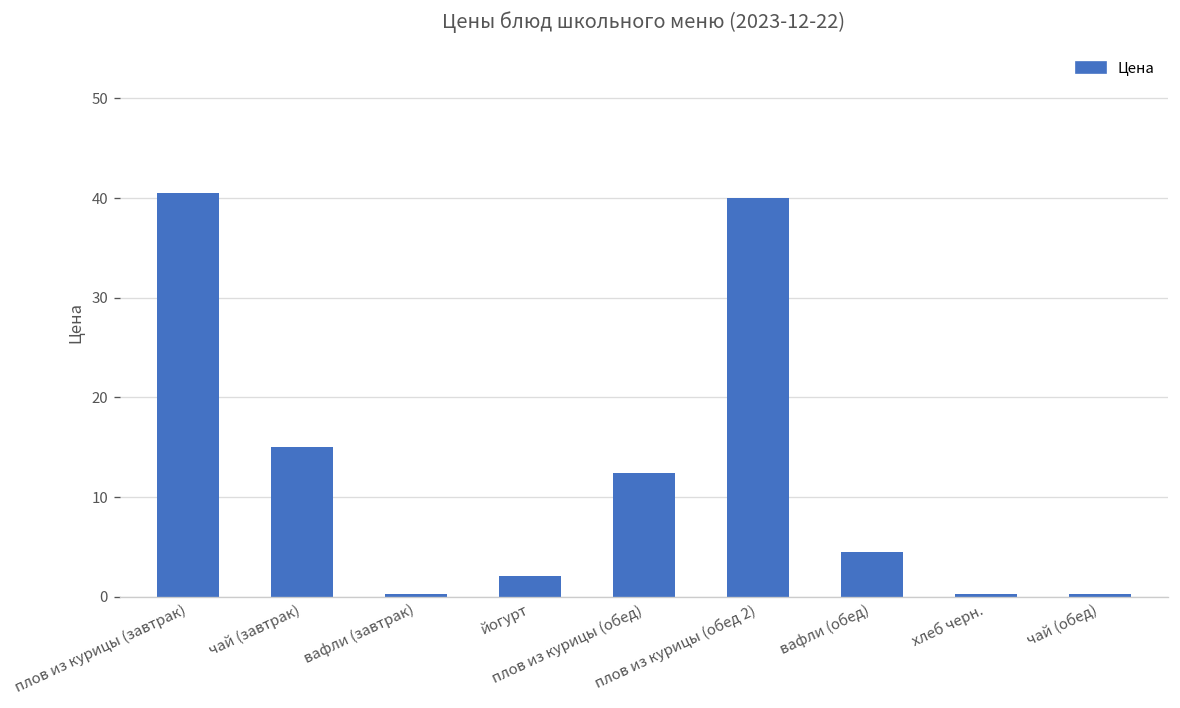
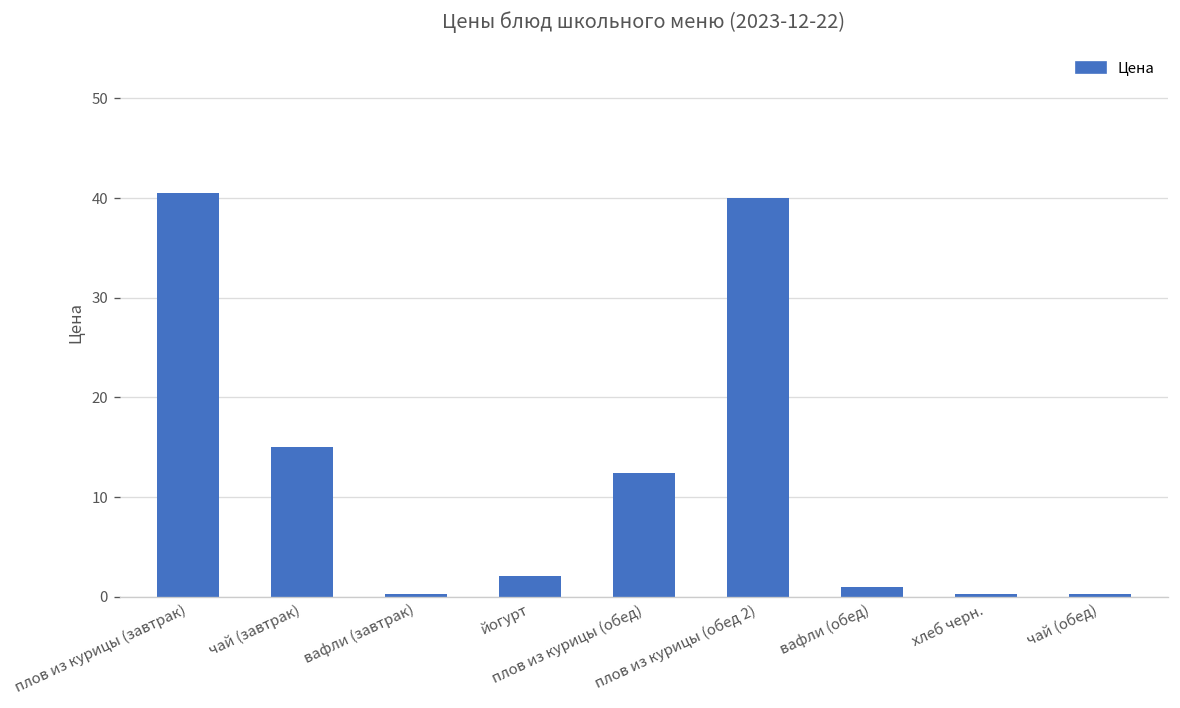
вафли (обед): 5 -> 1
